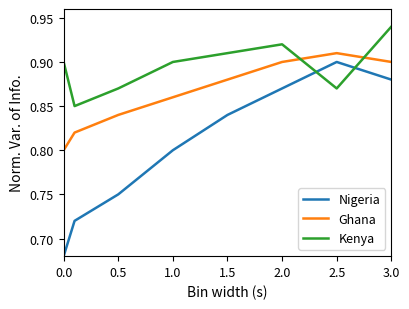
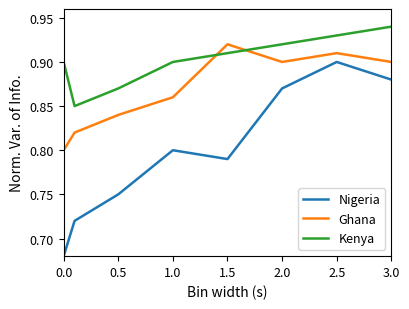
Nigeria, 1.5: 0.84 -> 0.79
Ghana, 1.5: 0.88 -> 0.92
Kenya, 2.5: 0.87 -> 0.93
